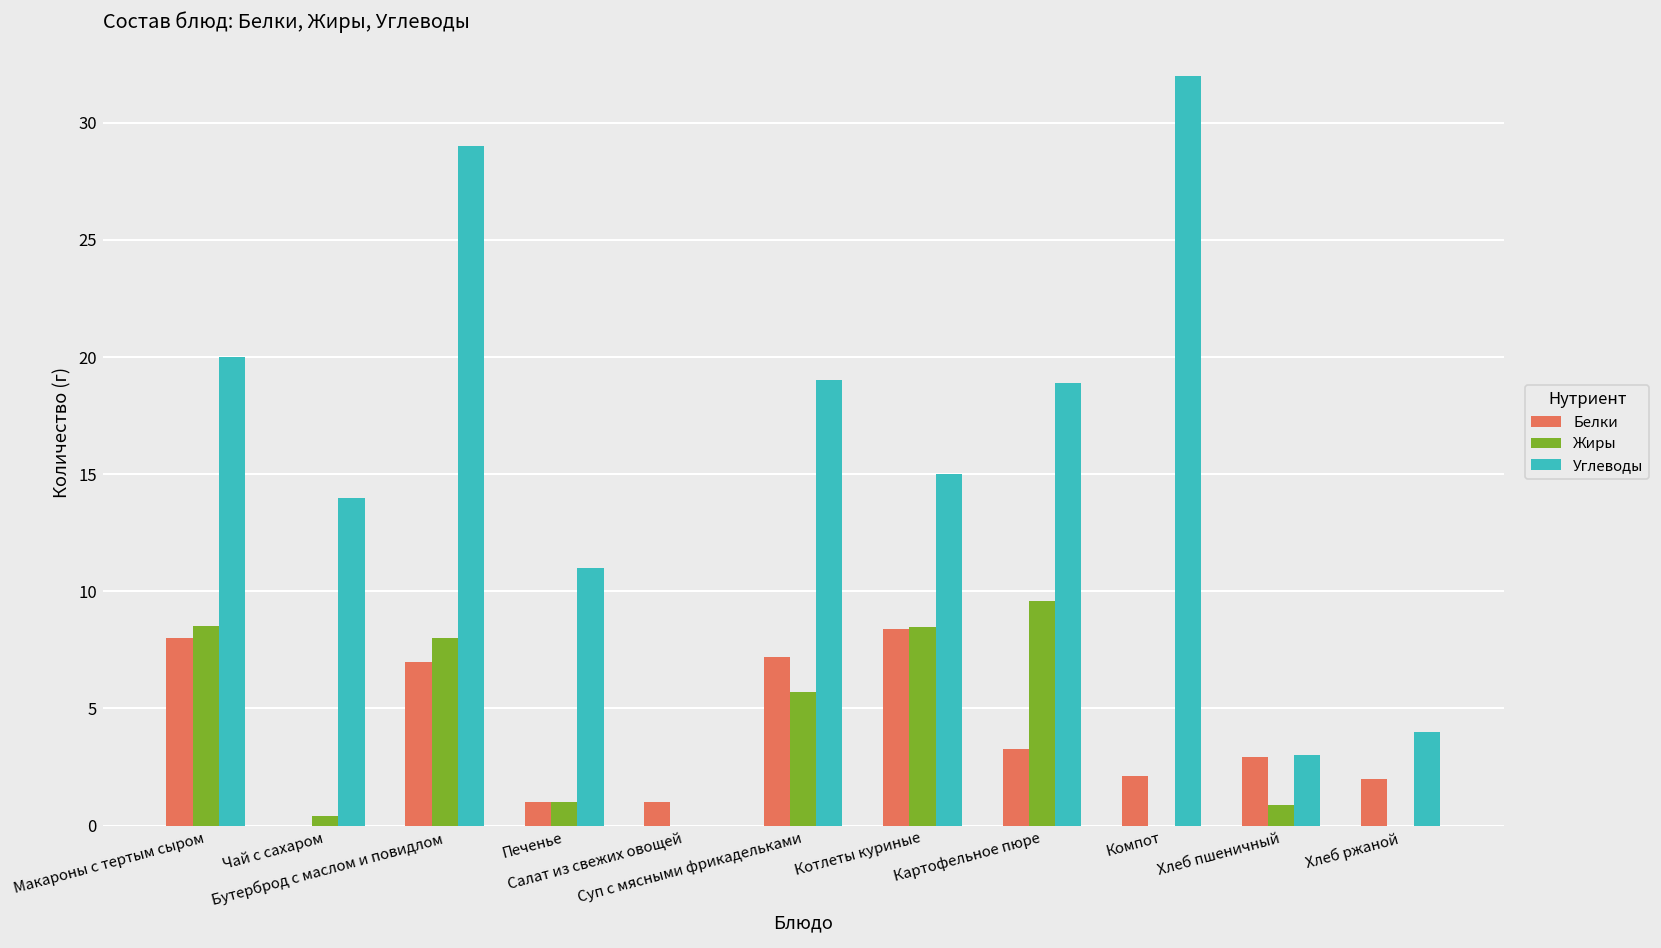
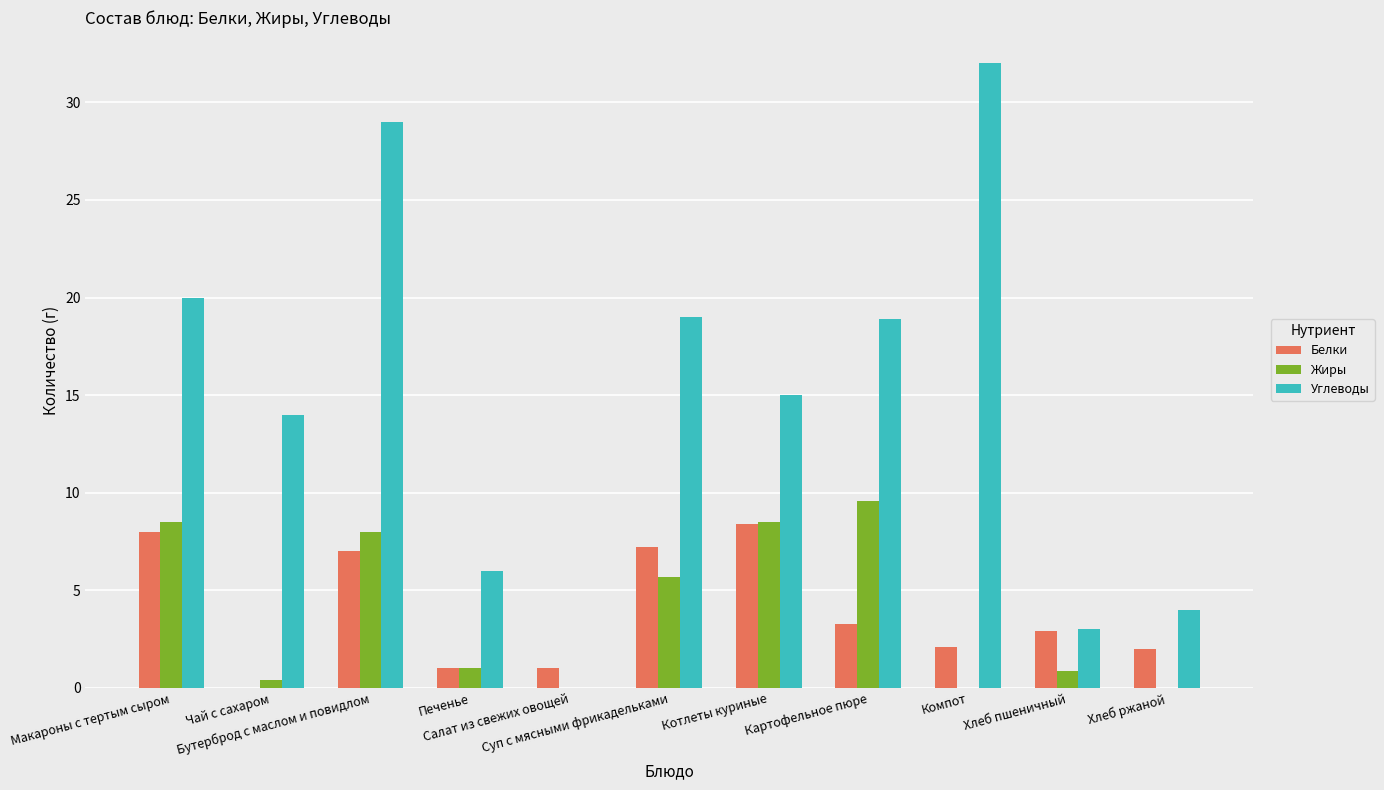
Углеводы, Печенье: 11 -> 6
